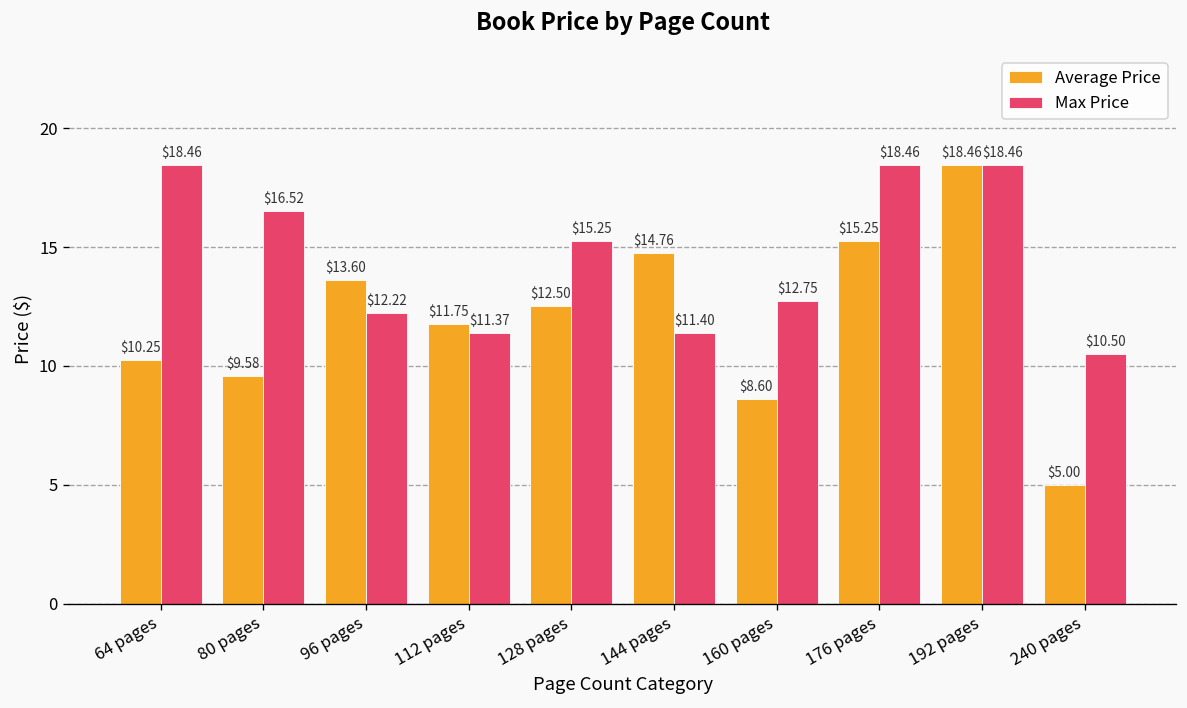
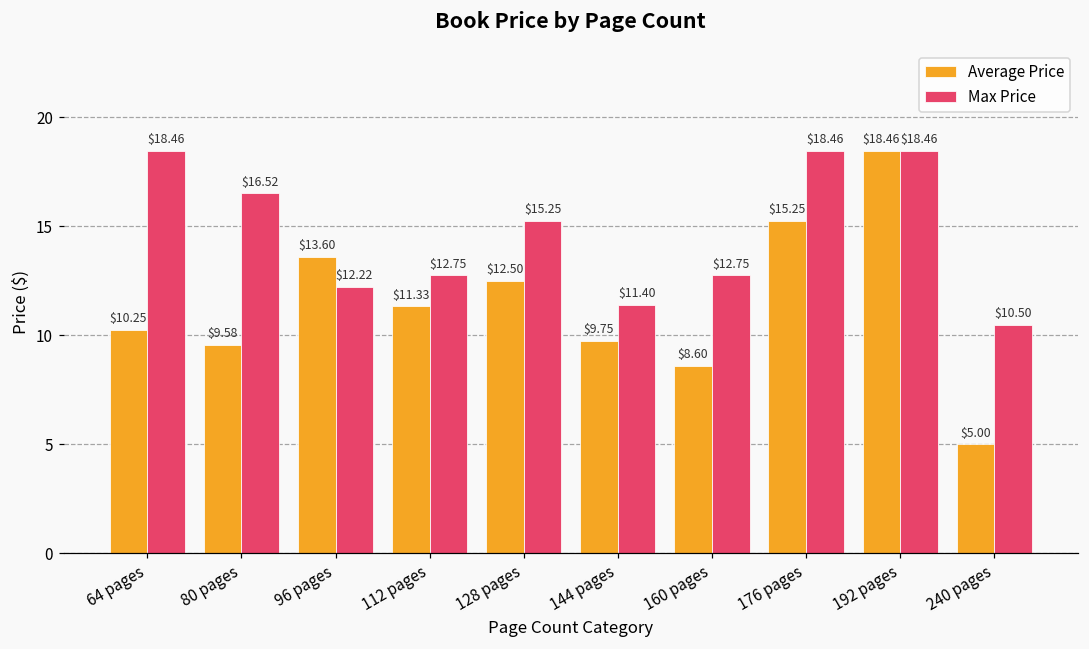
Average Price, 112 pages: $11.75 -> $11.33
Max Price, 112 pages: $11.37 -> $12.75
Average Price, 144 pages: $14.76 -> $9.75
